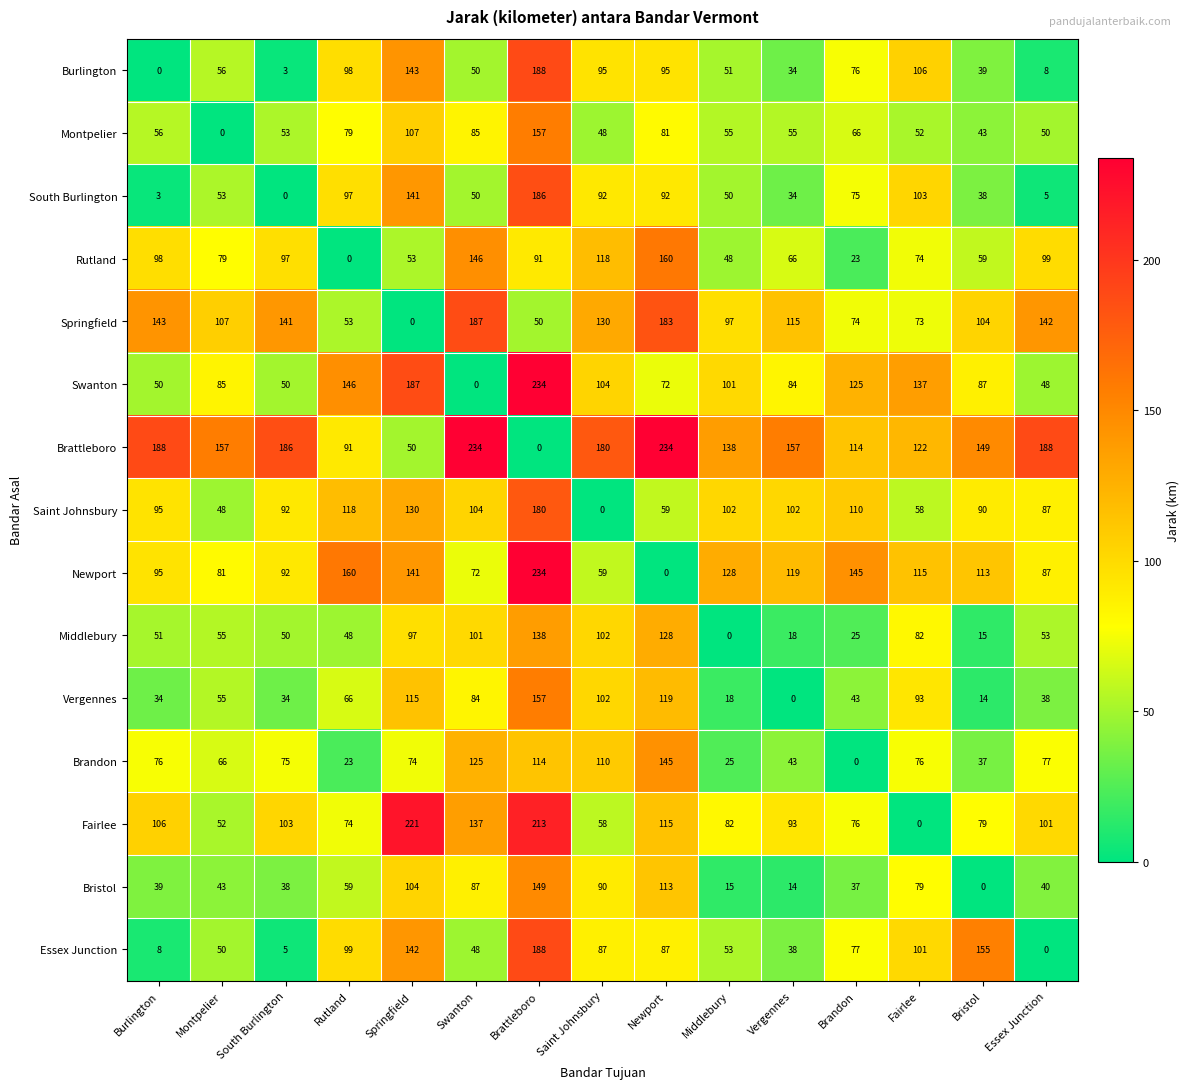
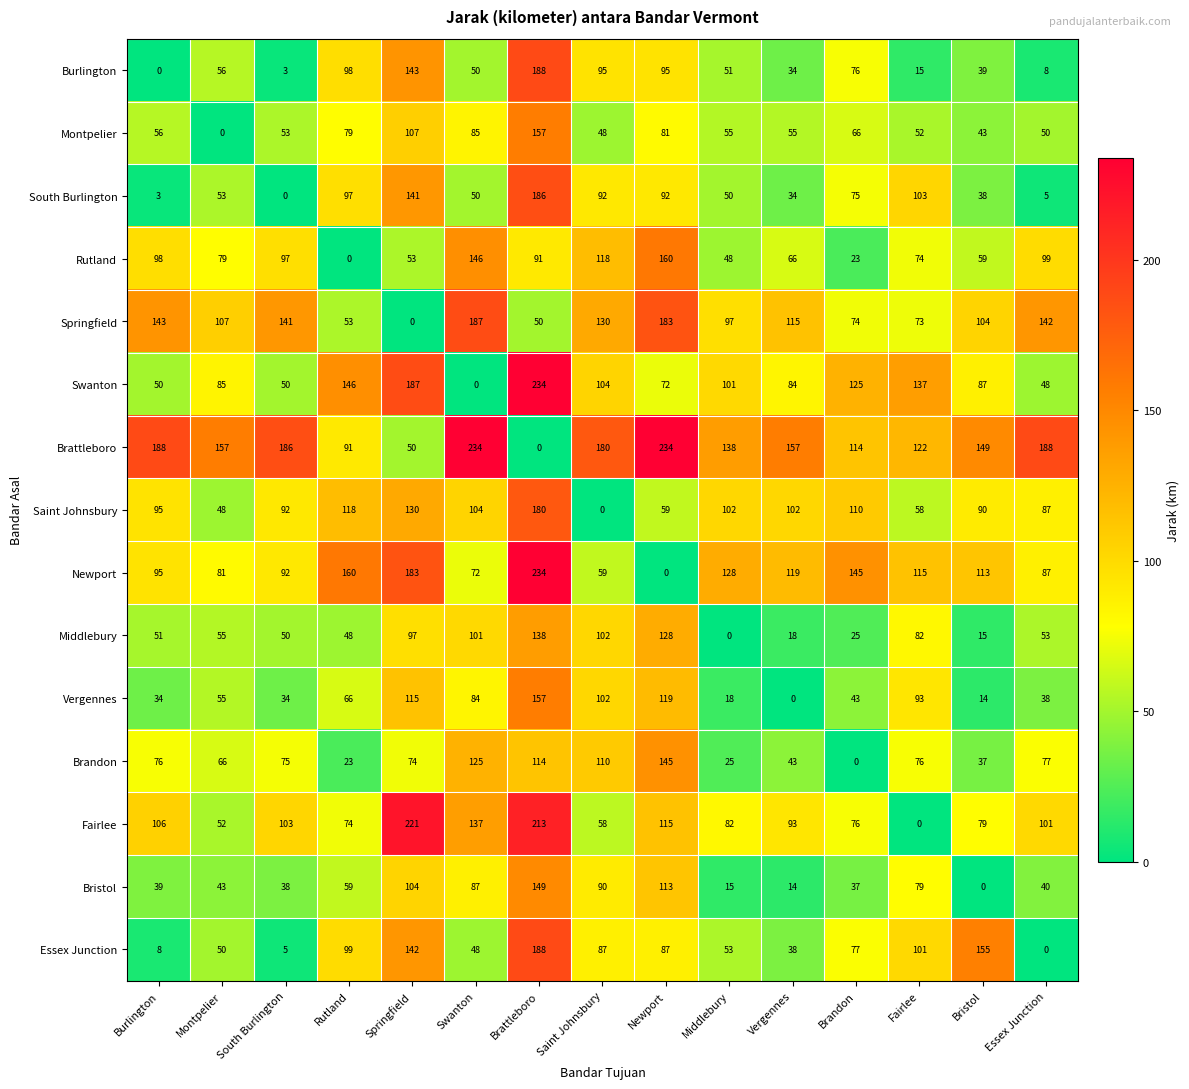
Burlington, Fairlee: 106 -> 15
Newport, Springfield: 141 -> 183
